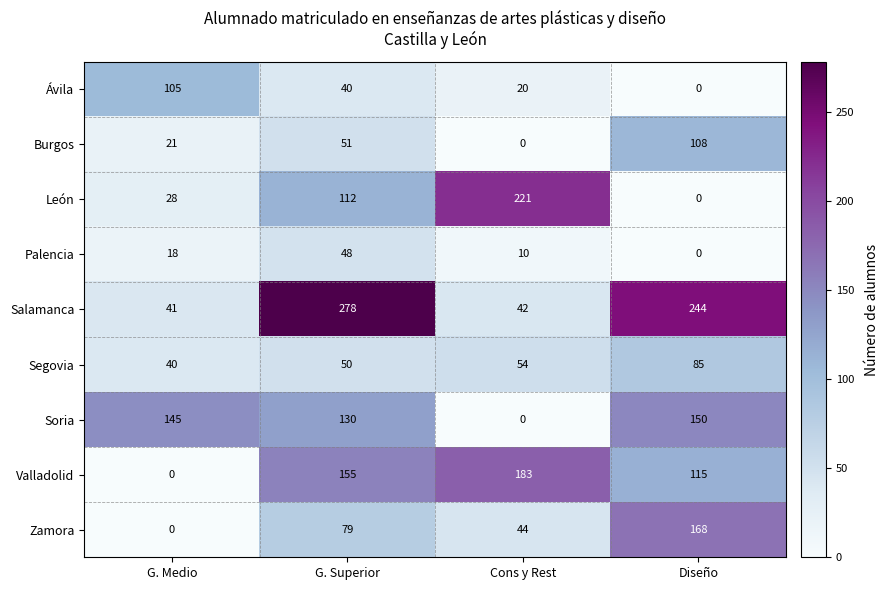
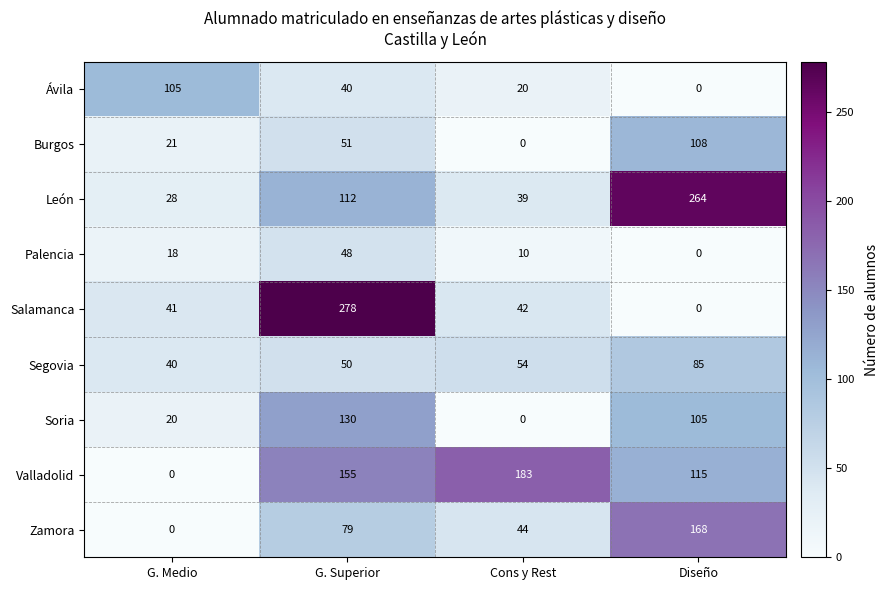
León, Cons y Rest: 221 -> 39
León, Diseño: 0 -> 264
Salamanca, Diseño: 244 -> 0
Soria, G. Medio: 145 -> 20
Soria, Diseño: 150 -> 105
